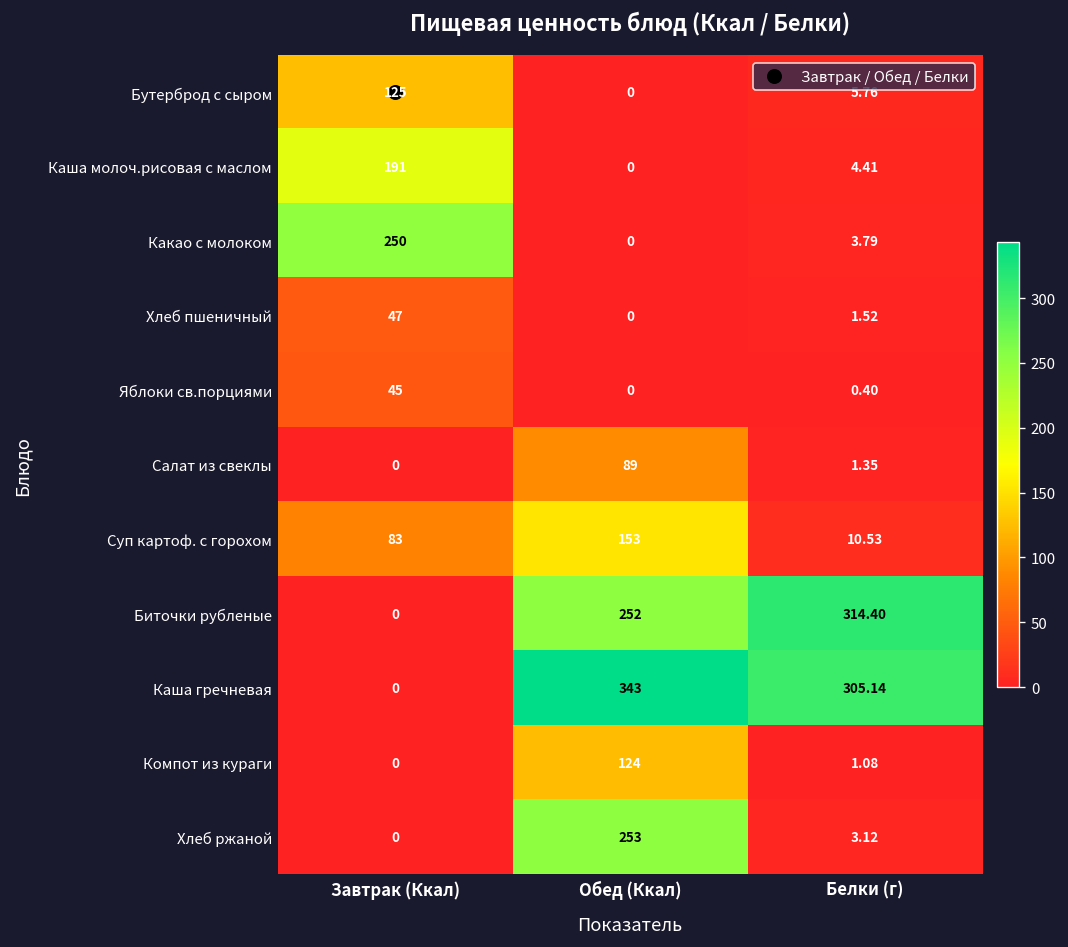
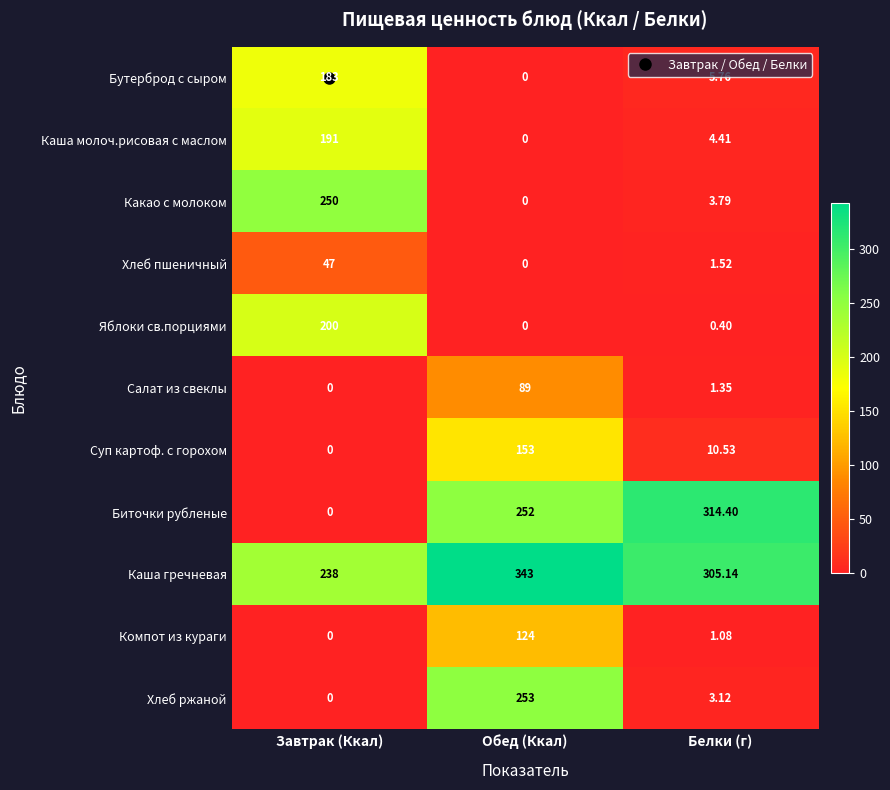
Бутерброд с сыром, Завтрак (Ккал): 125 -> 183
Яблоки св.порциями, Завтрак (Ккал): 45 -> 200
Суп картоф. с горохом, Завтрак (Ккал): 83 -> 0
Каша гречневая, Завтрак (Ккал): 0 -> 238
